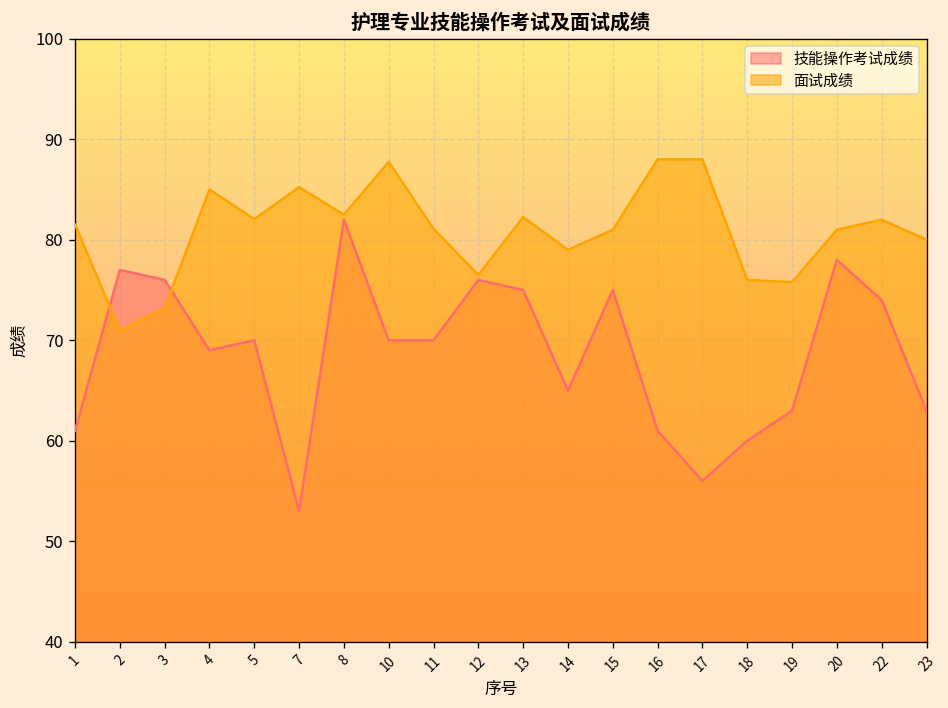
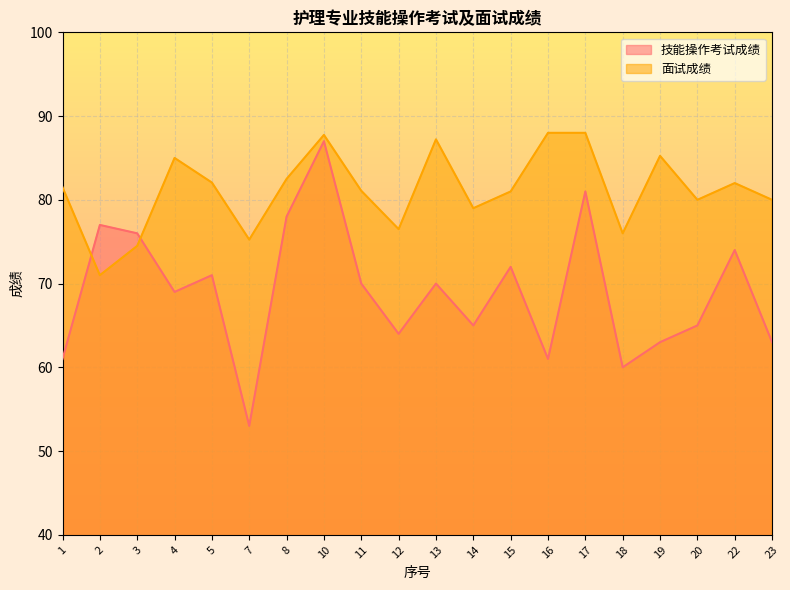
面试成绩, 3: 73 -> 75
技能操作考试成绩, 5: 70 -> 71
面试成绩, 7: 85 -> 75
技能操作考试成绩, 8: 82 -> 78
技能操作考试成绩, 10: 70 -> 87
技能操作考试成绩, 12: 76 -> 64
技能操作考试成绩, 13: 75 -> 70
面试成绩, 13: 82 -> 87
技能操作考试成绩, 15: 75 -> 72
技能操作考试成绩, 17: 56 -> 81
面试成绩, 19: 76 -> 85
技能操作考试成绩, 20: 78 -> 65
面试成绩, 20: 81 -> 80
